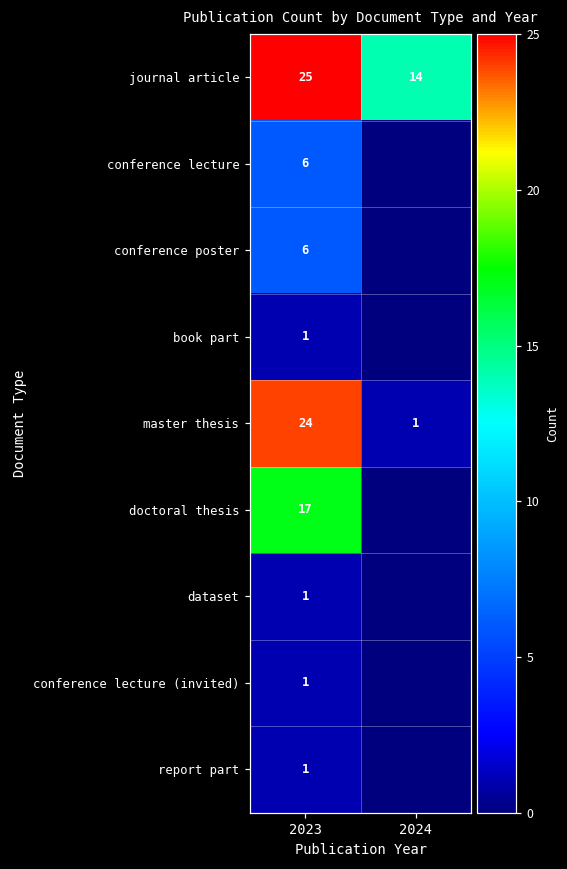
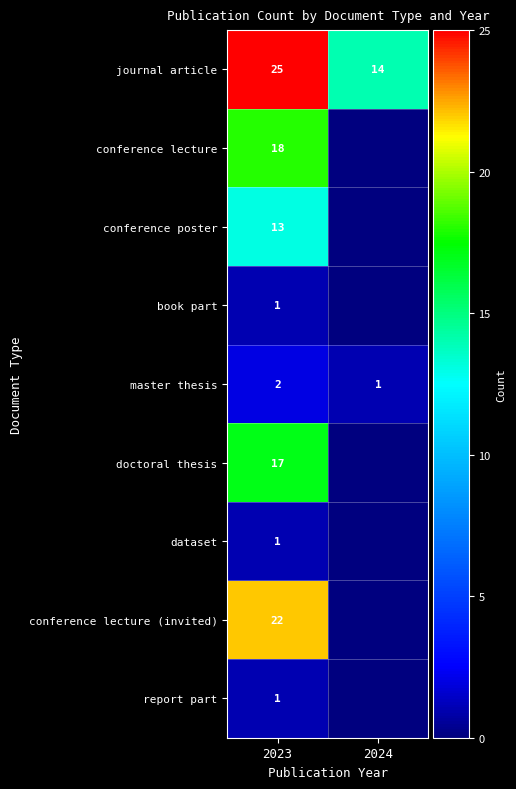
conference lecture, 2023: 6 -> 18
conference poster, 2023: 6 -> 13
master thesis, 2023: 24 -> 2
conference lecture (invited), 2023: 1 -> 22
